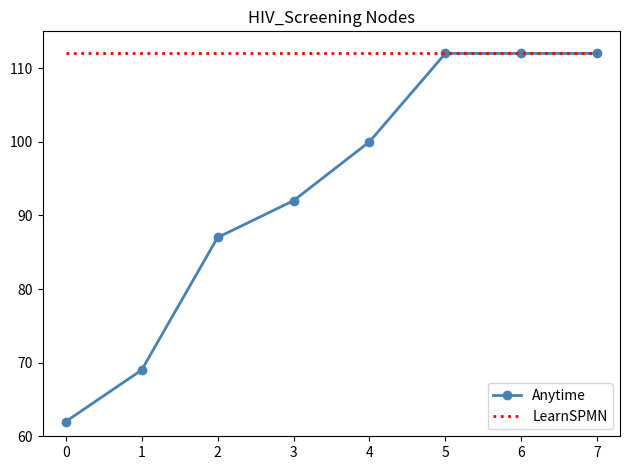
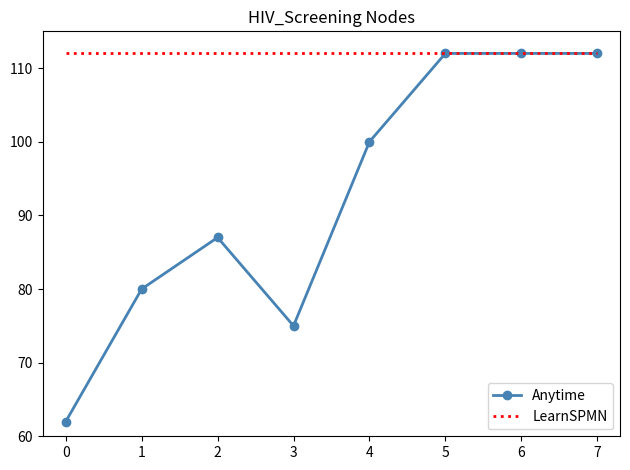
Anytime, 1: 69 -> 80
Anytime, 3: 92 -> 75
